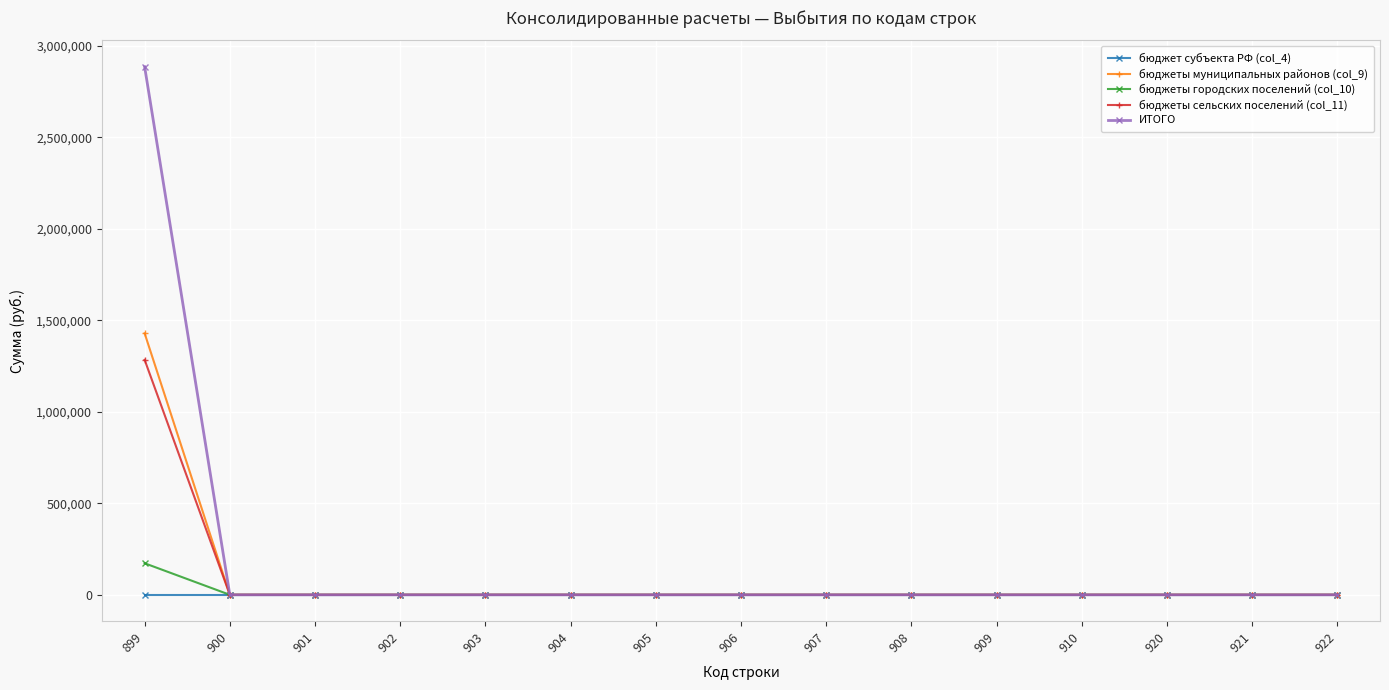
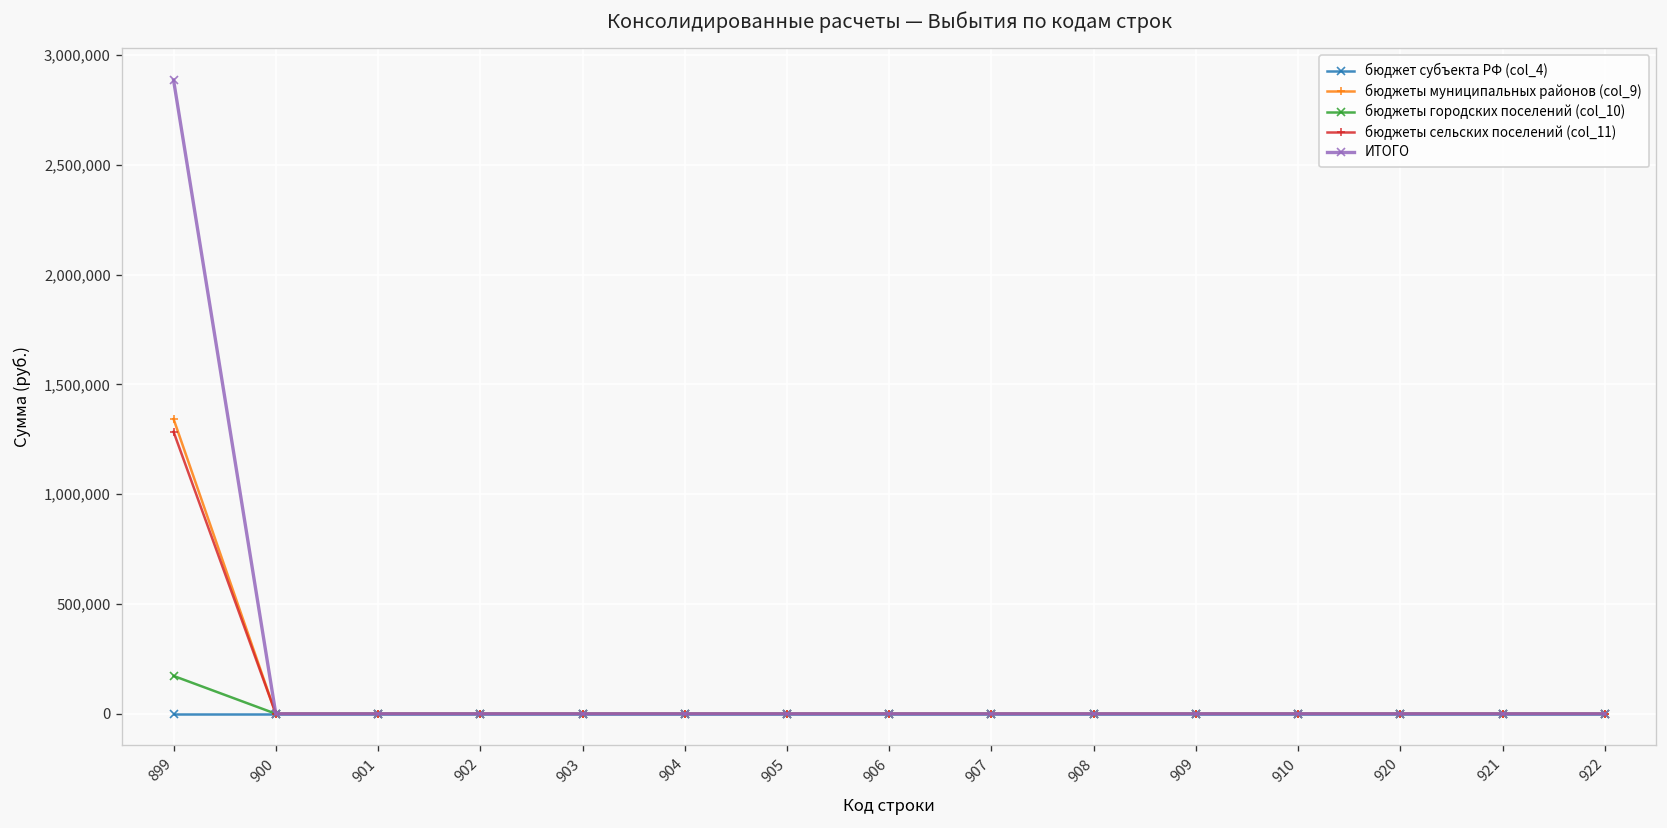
бюджеты муниципальных районов (col_9), 899: 1,430,000 -> 1,340,000
